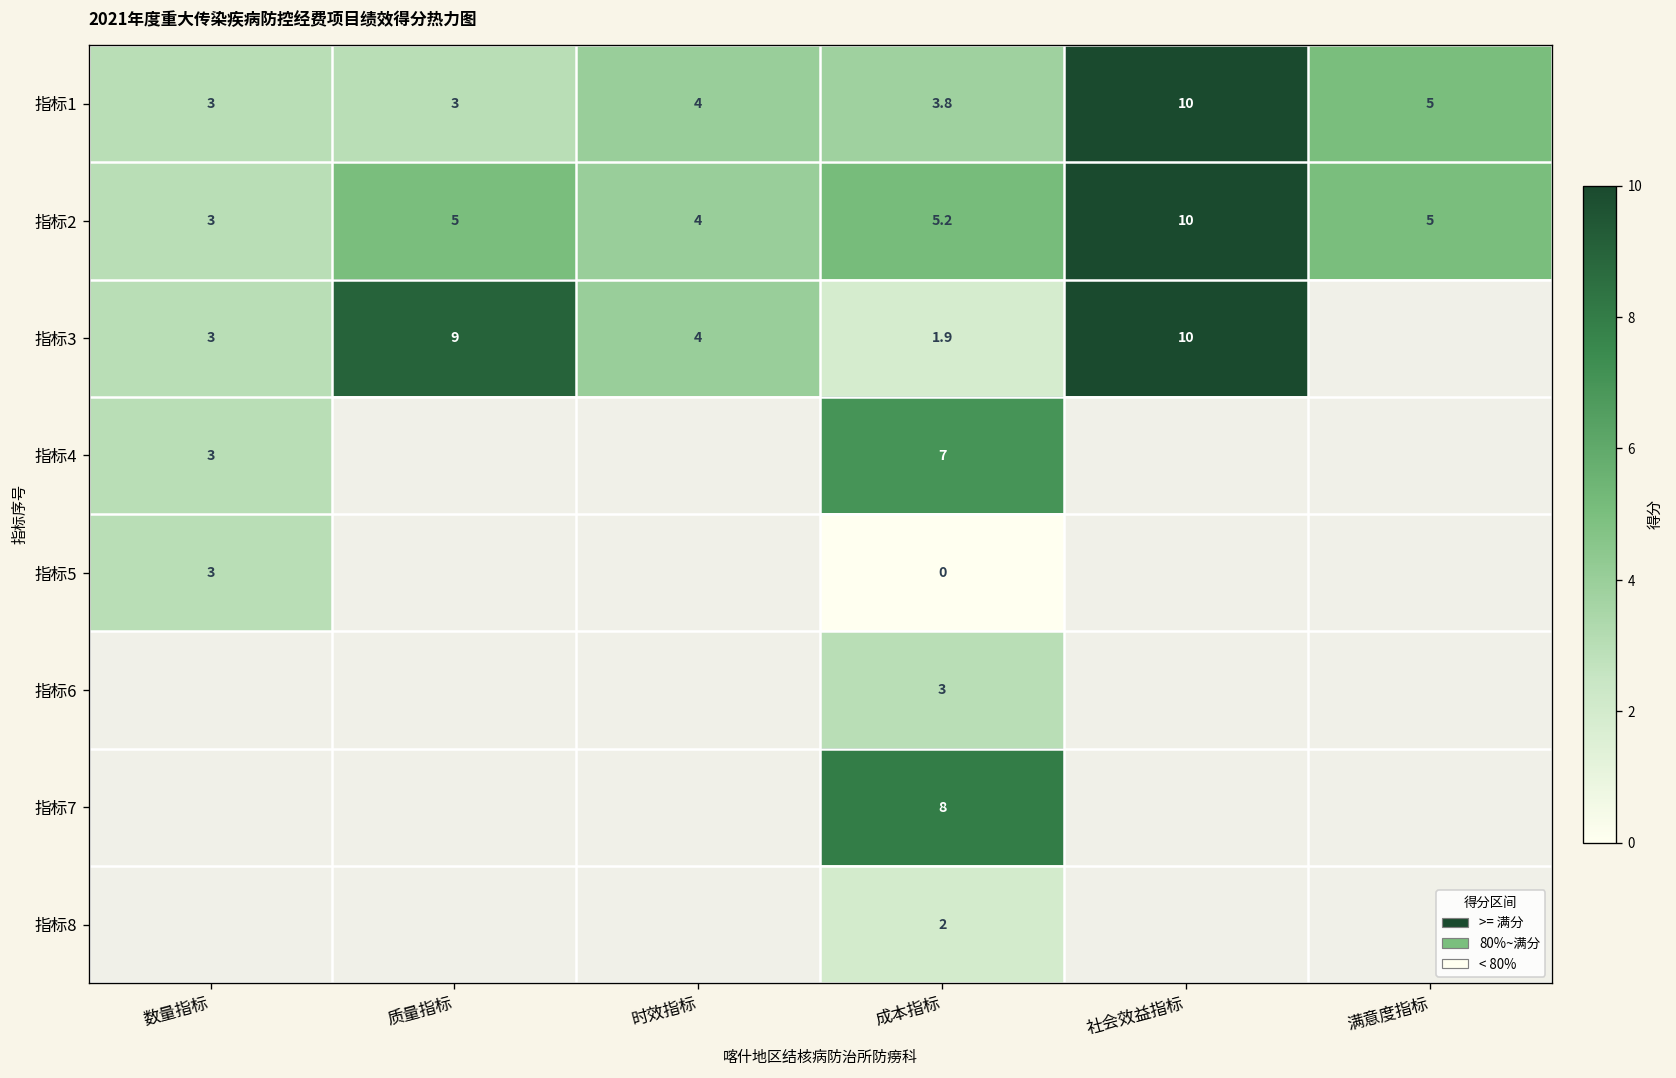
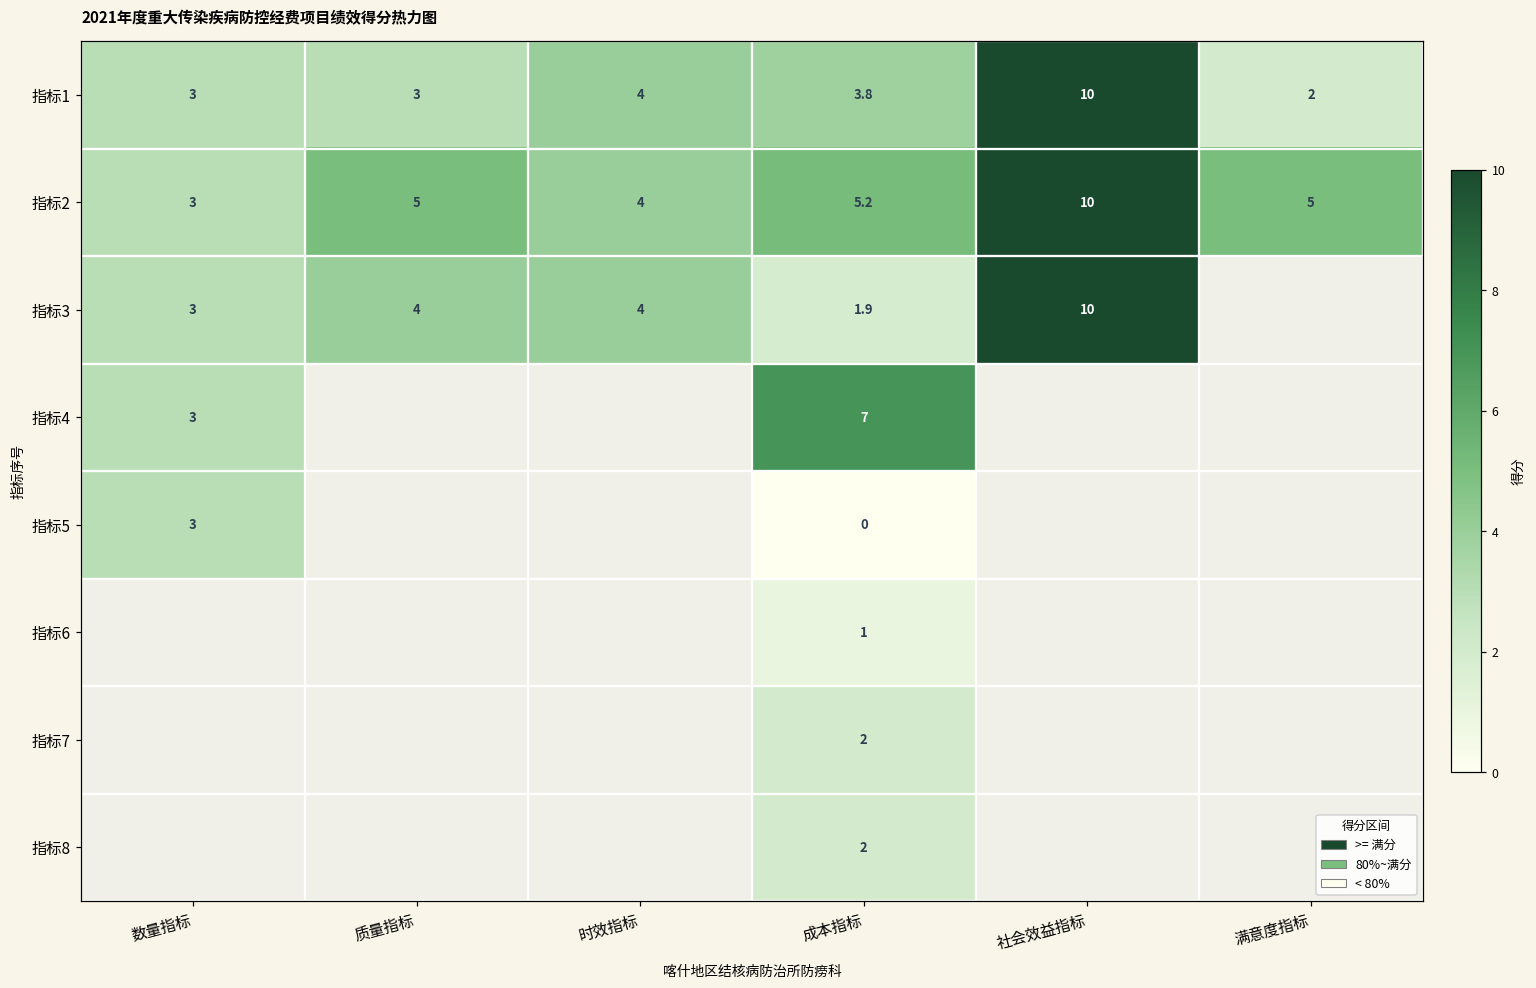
指标1, 满意度指标: 5 -> 2
指标3, 质量指标: 9 -> 4
指标6, 成本指标: 3 -> 1
指标7, 成本指标: 8 -> 2
